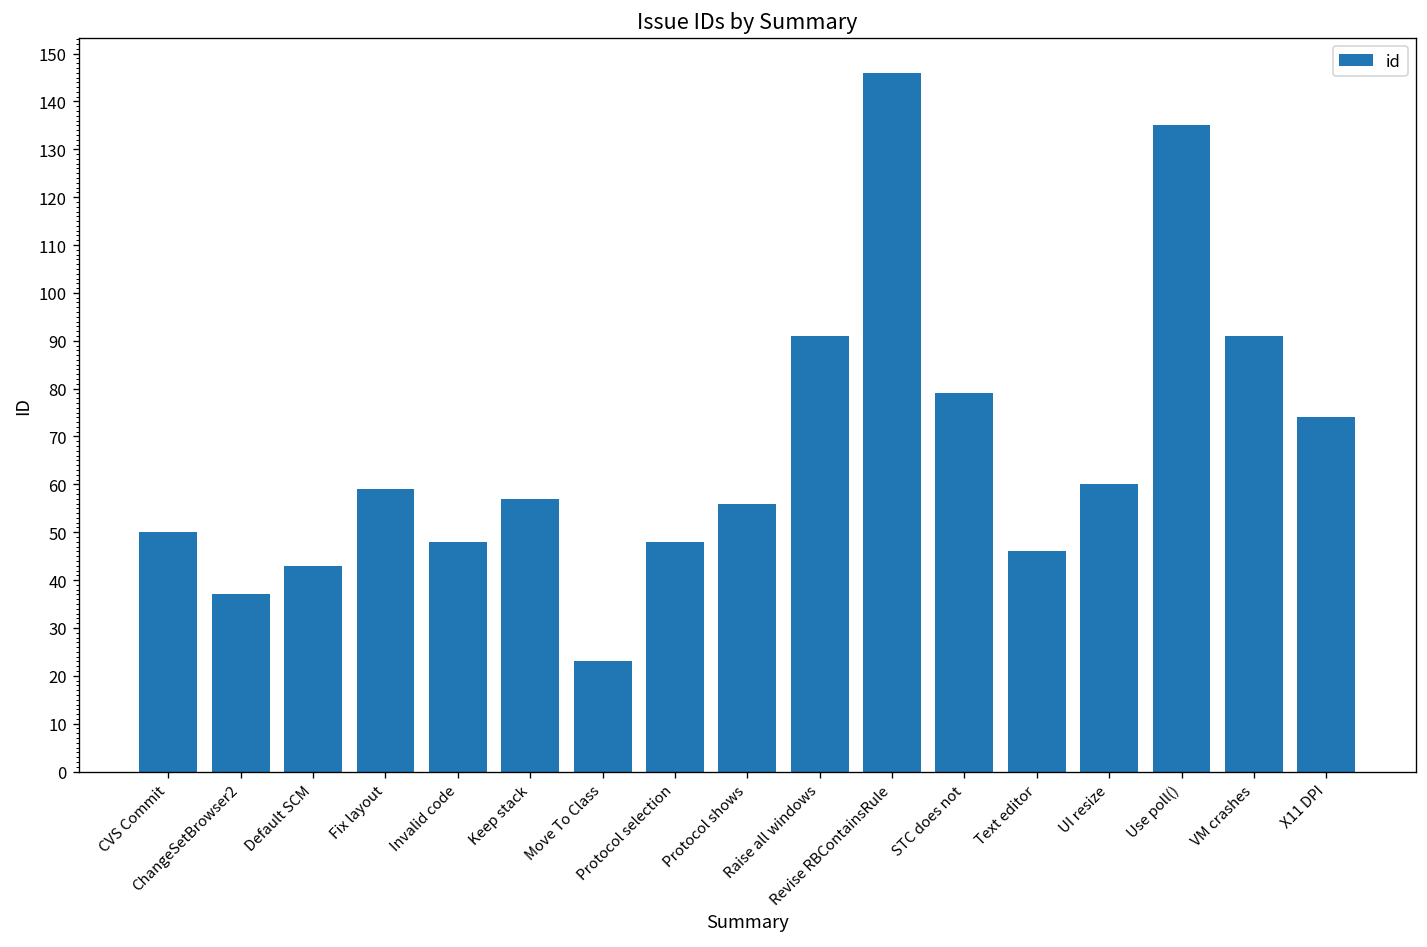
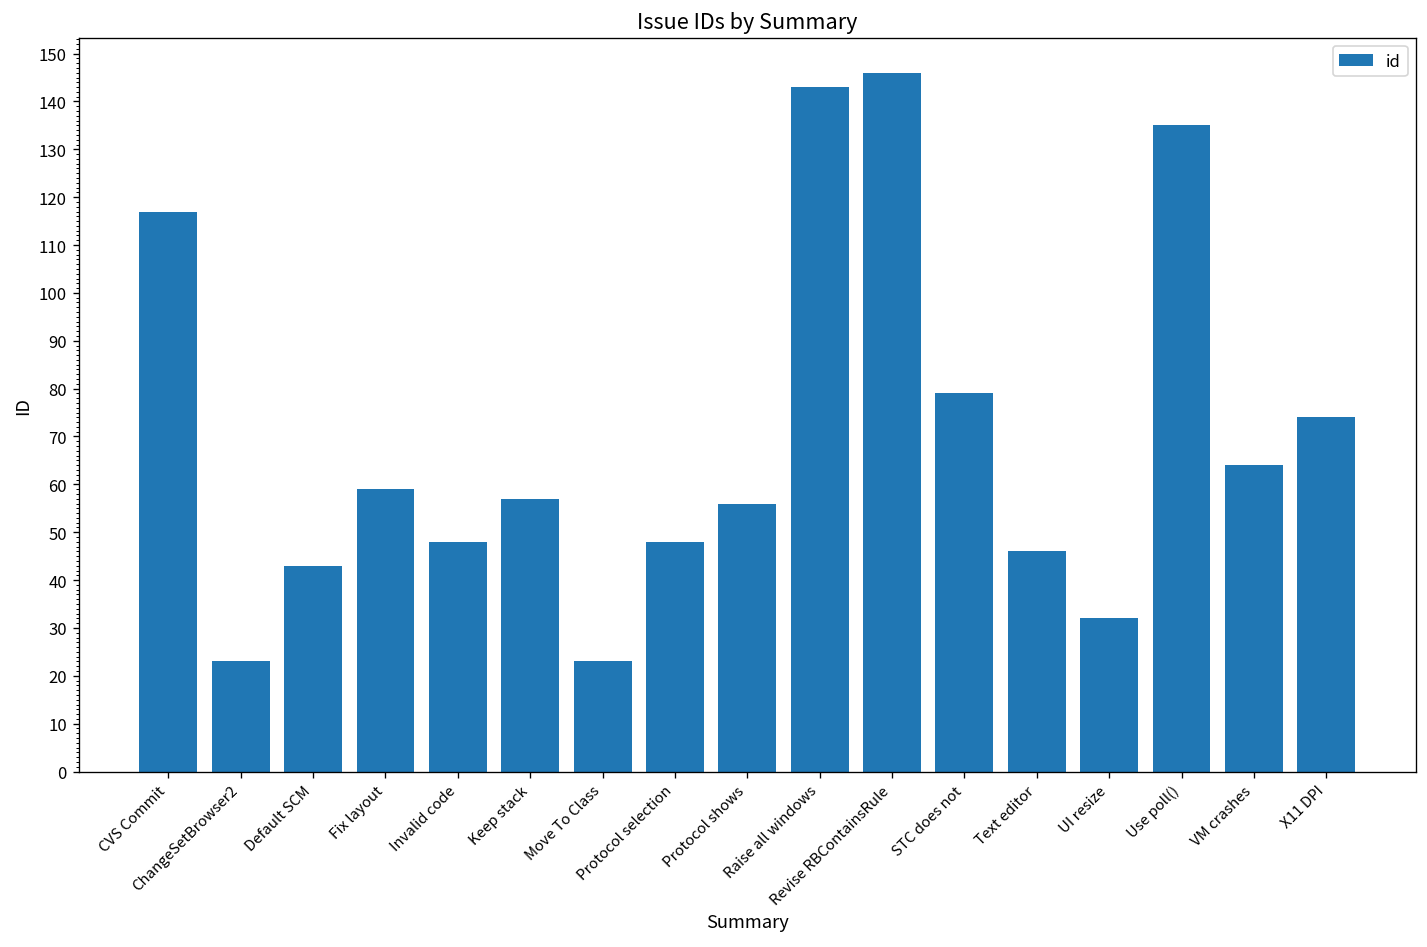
CVS Commit: 50 -> 117
ChangeSetBrowser2: 37 -> 23
Raise all windows: 91 -> 143
UI resize: 60 -> 32
VM crashes: 91 -> 64
